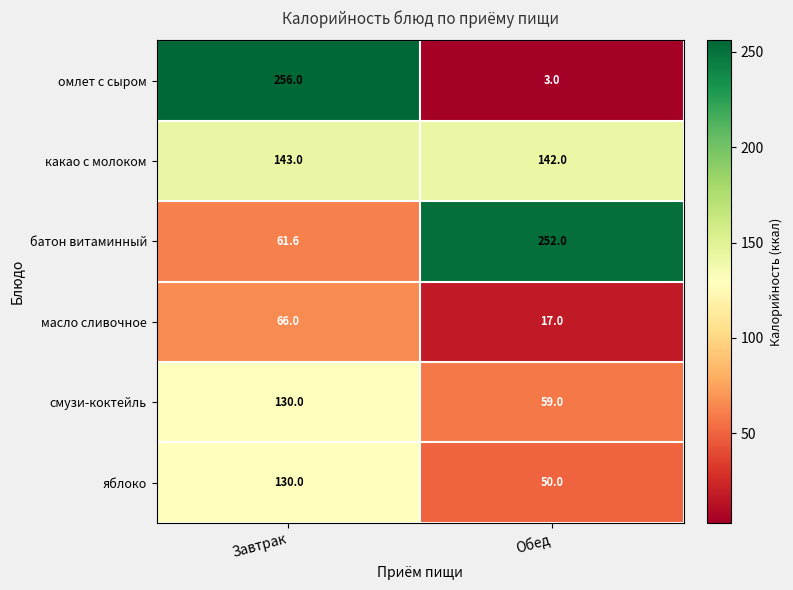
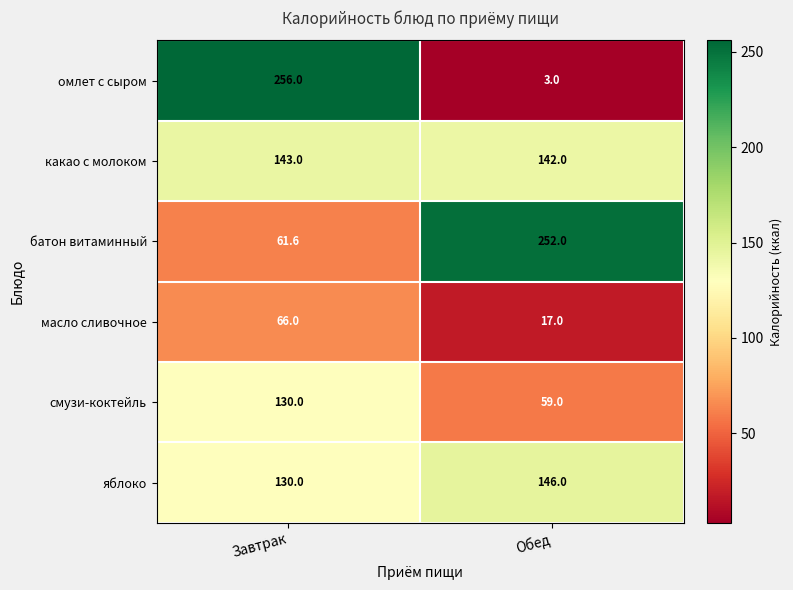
яблоко, Обед: 50.0 -> 146.0
